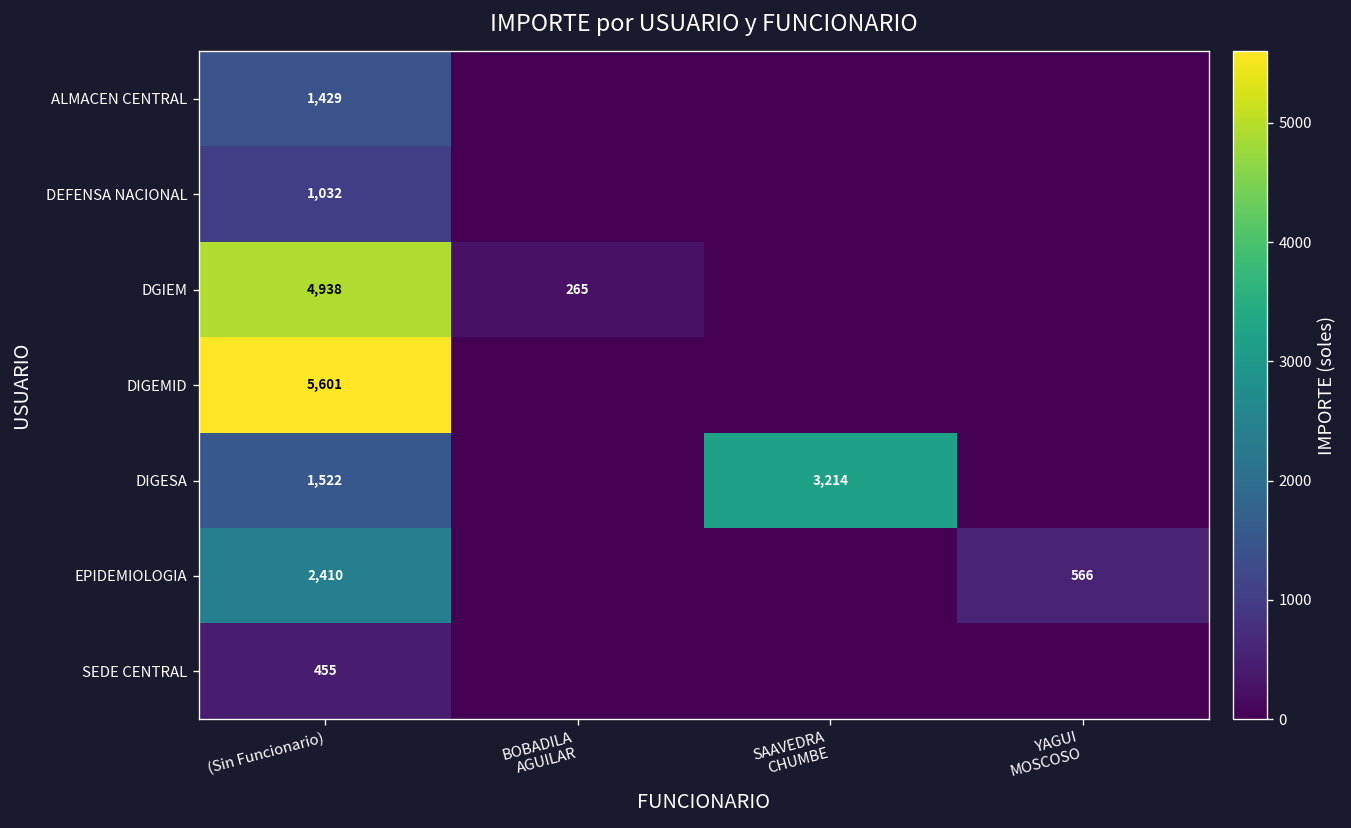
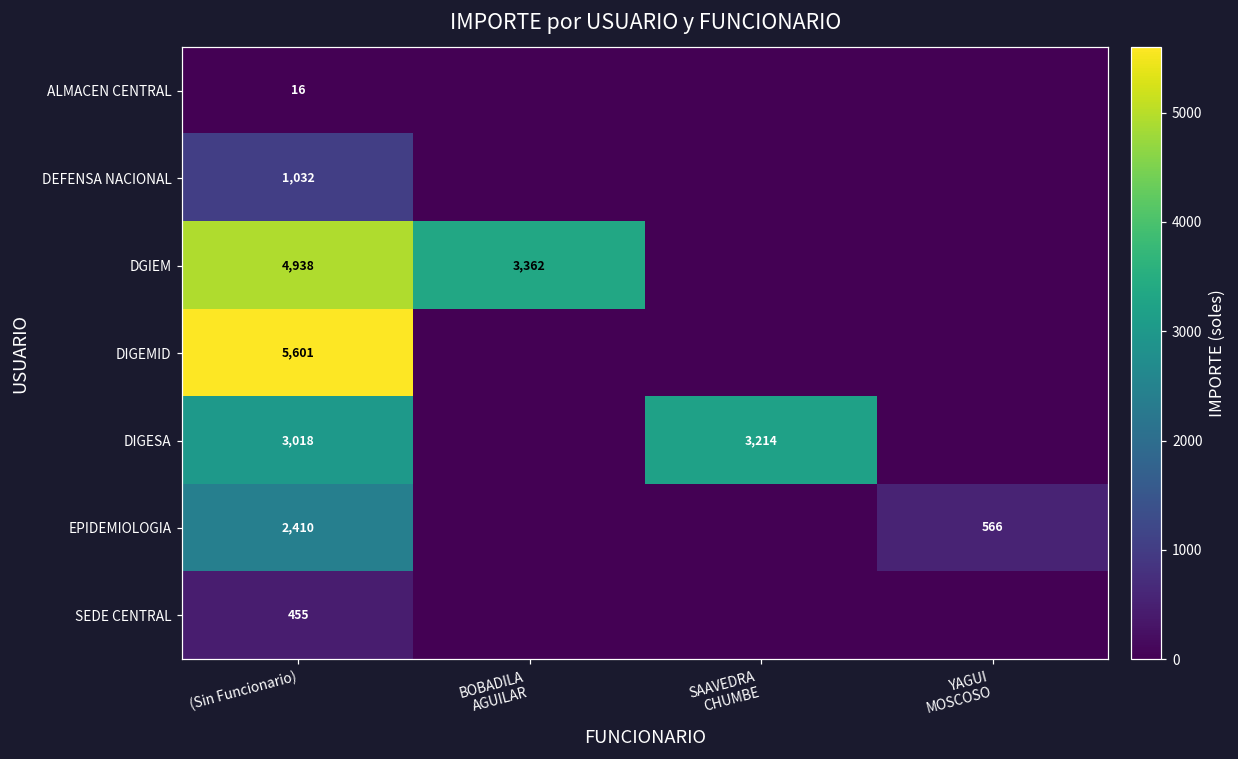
ALMACEN CENTRAL, (Sin Funcionario): 1,429 -> 16
DGIEM, BOBADILA AGUILAR: 265 -> 3,362
DIGESA, (Sin Funcionario): 1,522 -> 3,018
